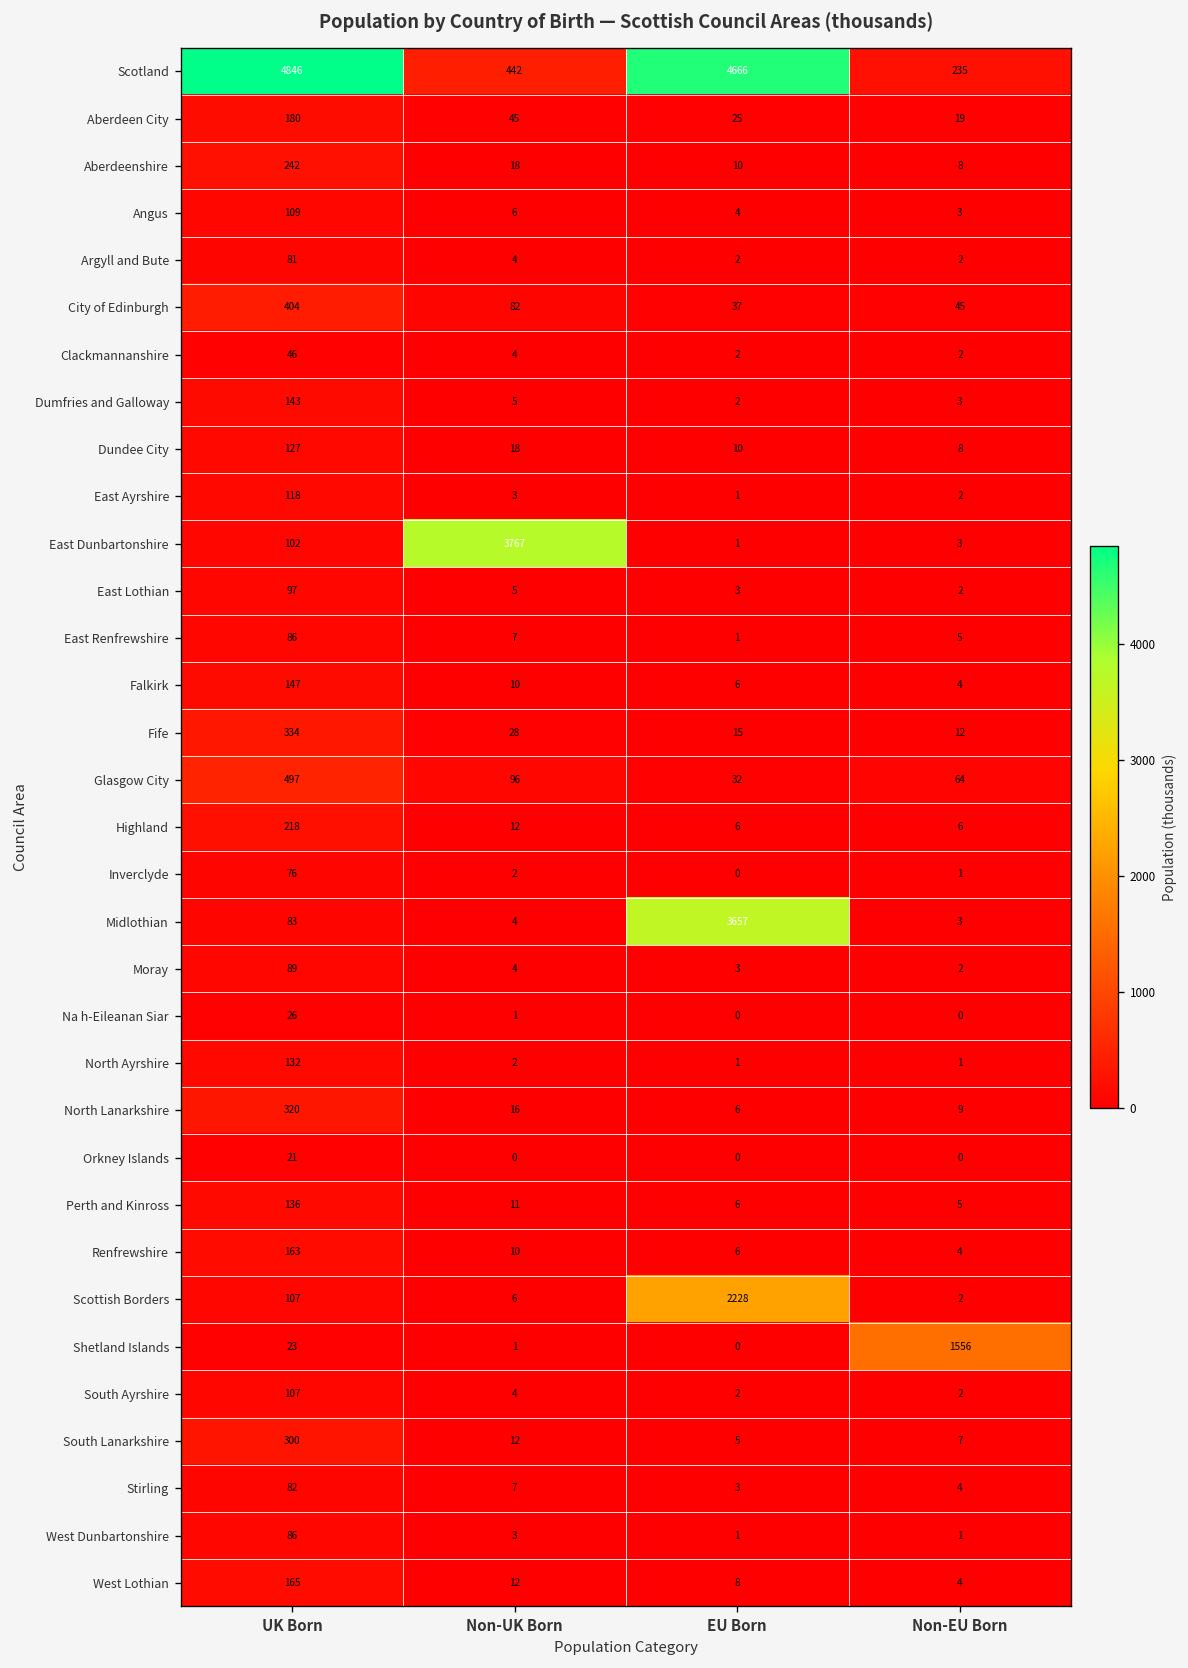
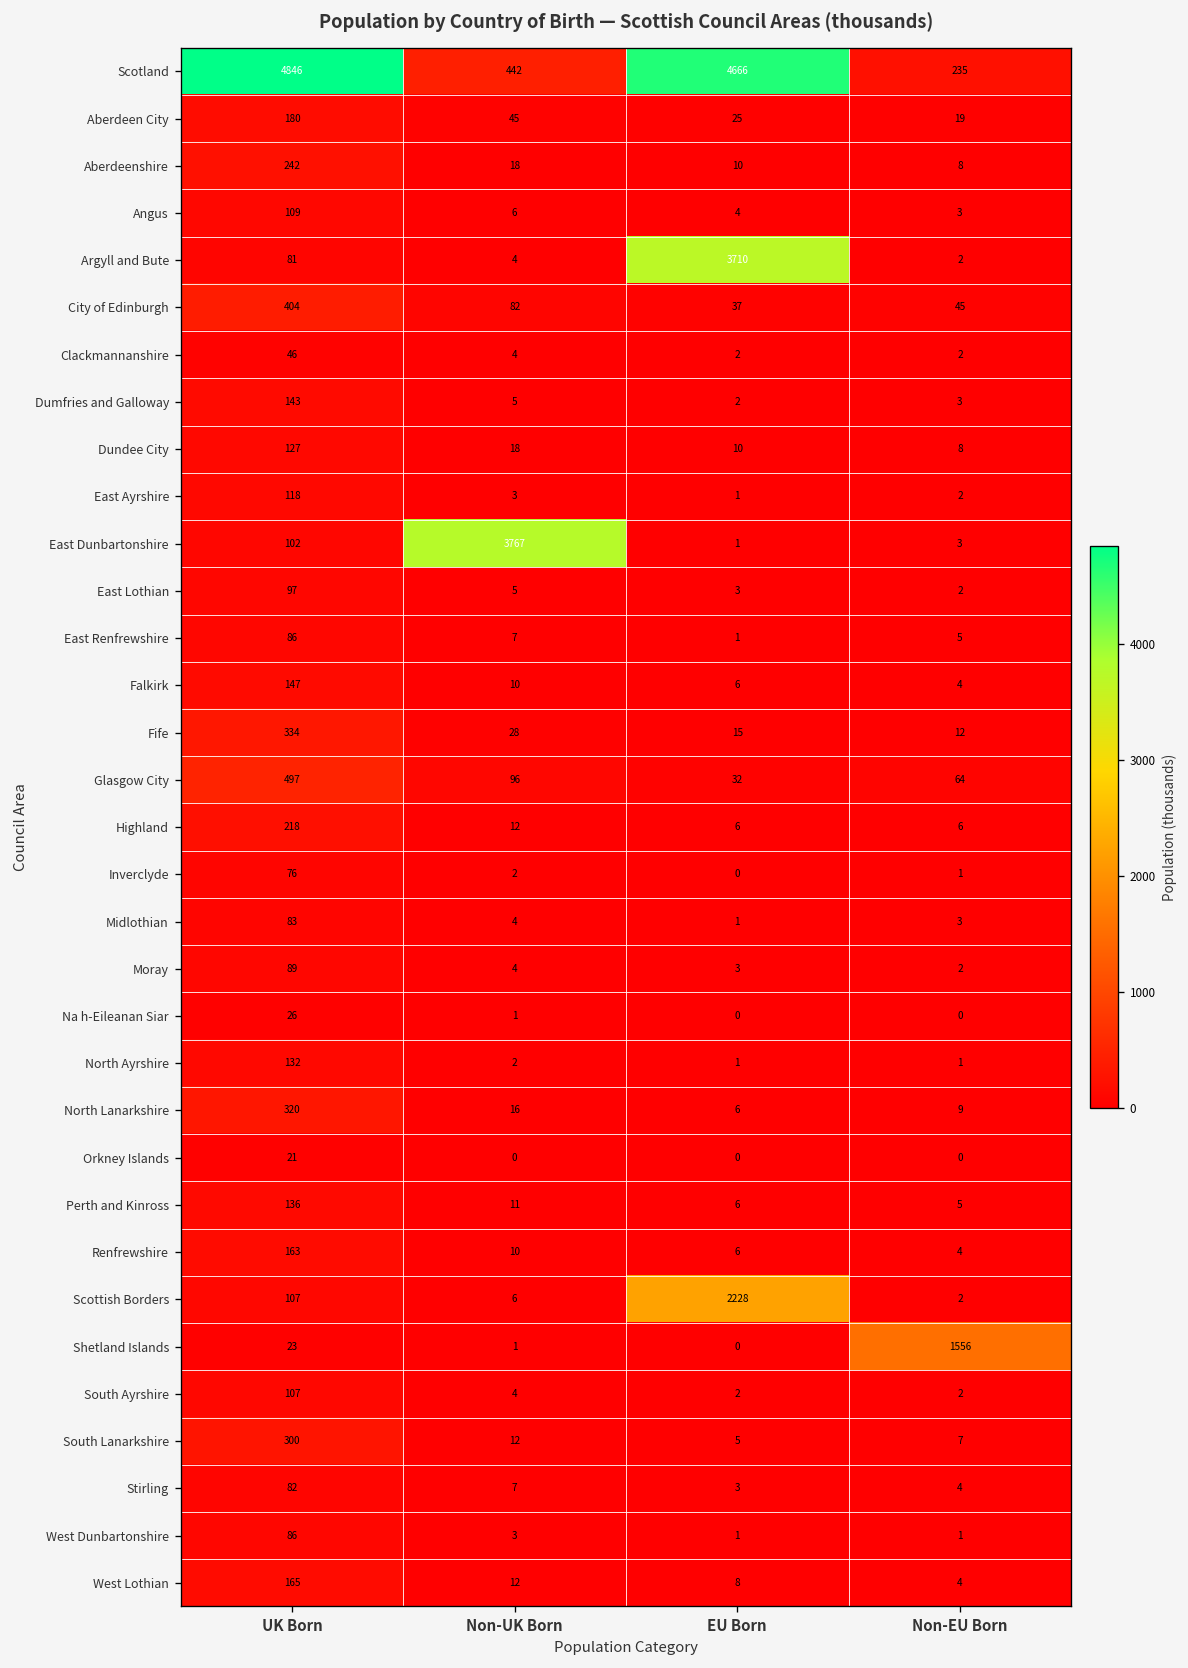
Argyll and Bute, EU Born: 2 -> 3710
Midlothian, EU Born: 3657 -> 1
